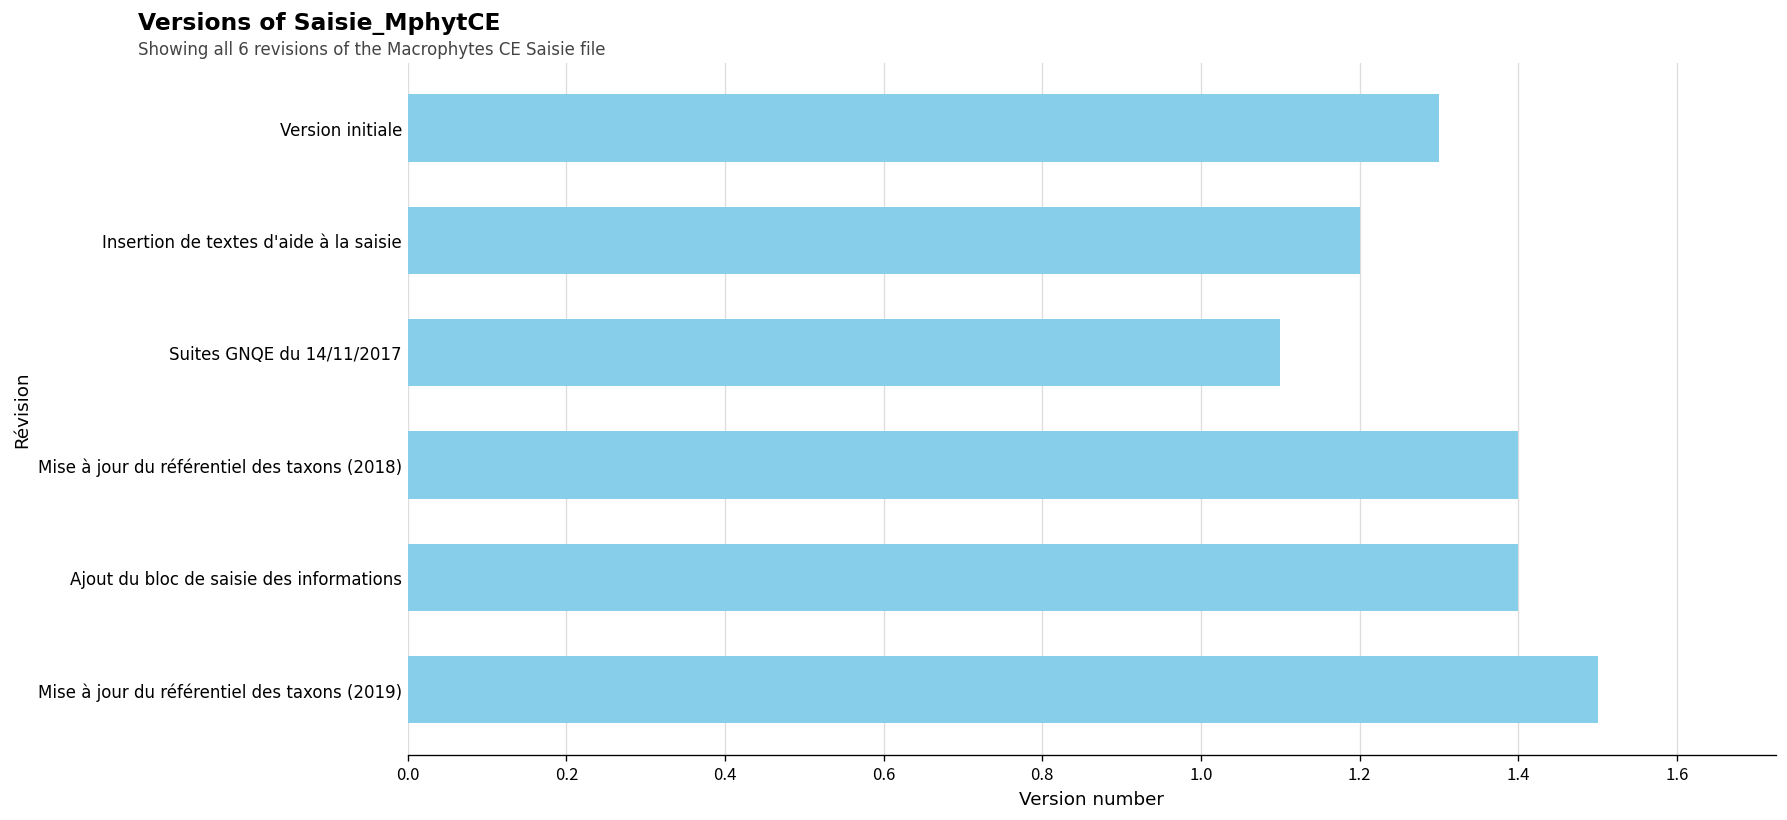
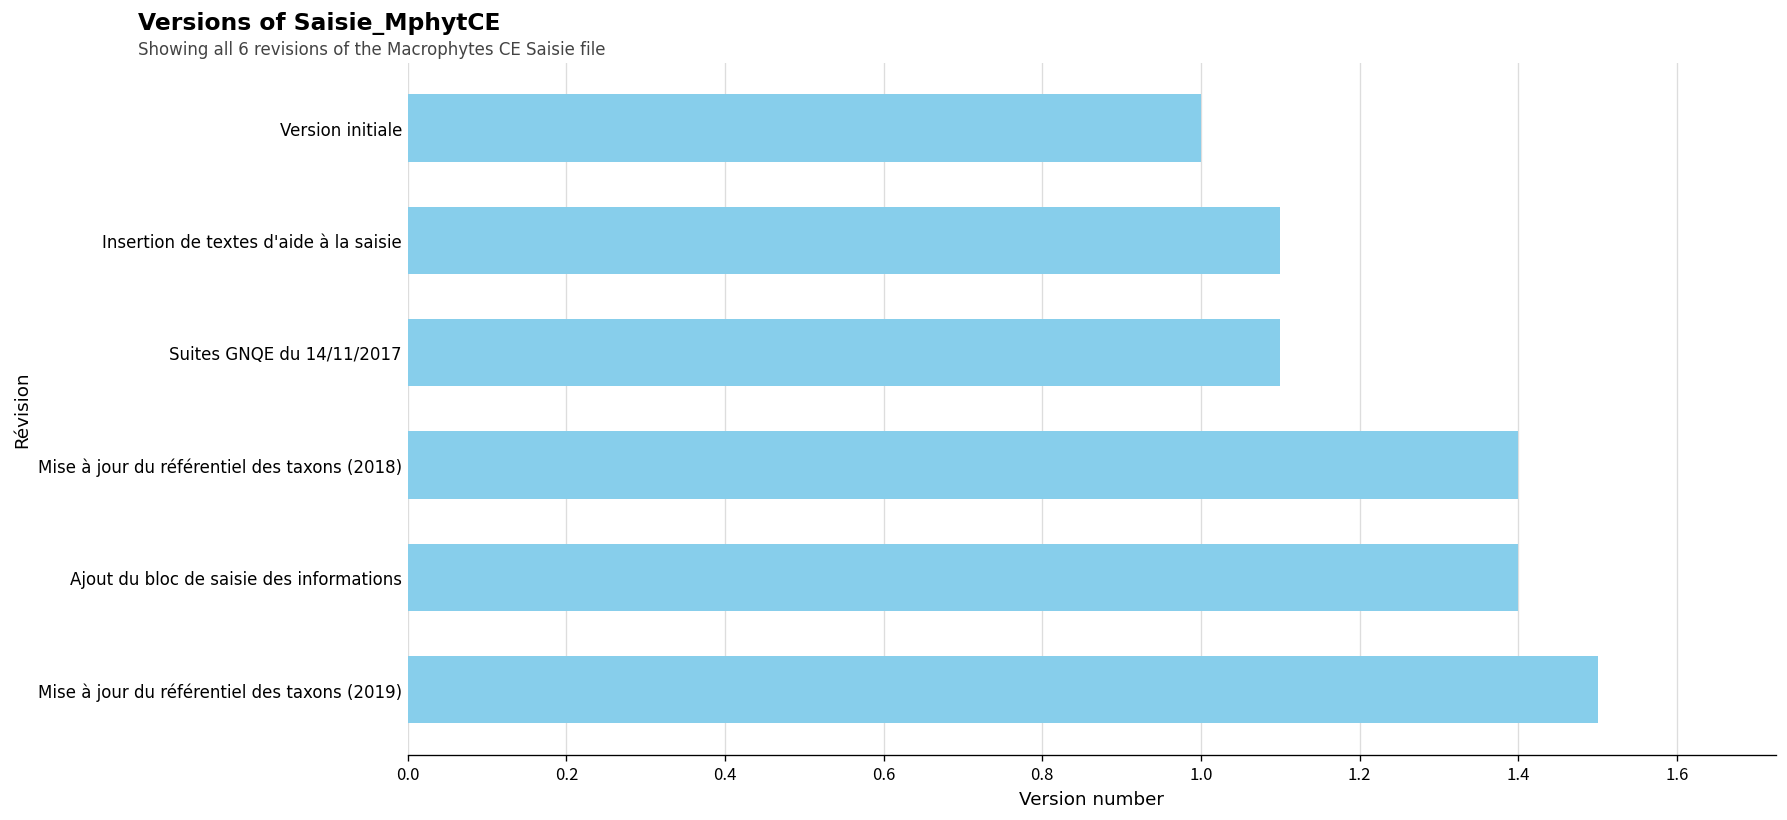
Version initiale: 1.3 -> 1.0
Insertion de textes d'aide à la saisie: 1.2 -> 1.1
